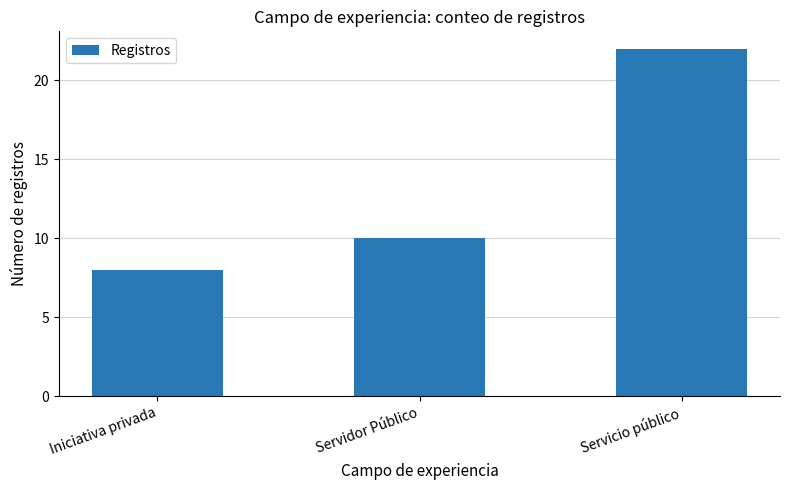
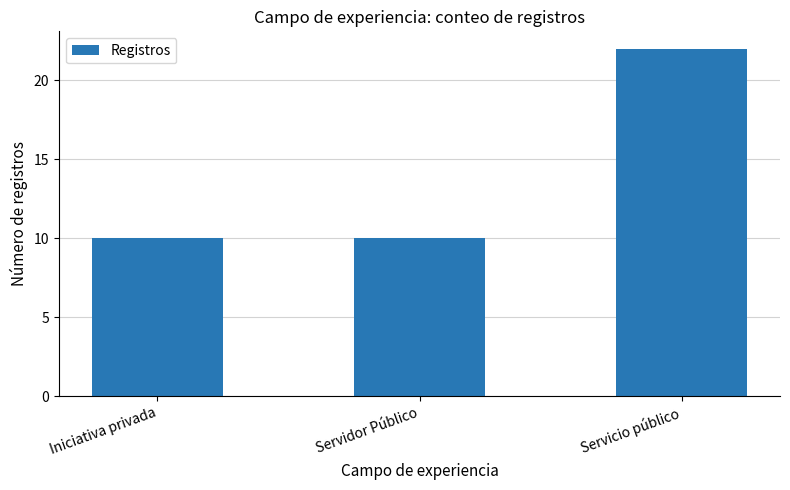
Iniciativa privada: 8 -> 10
